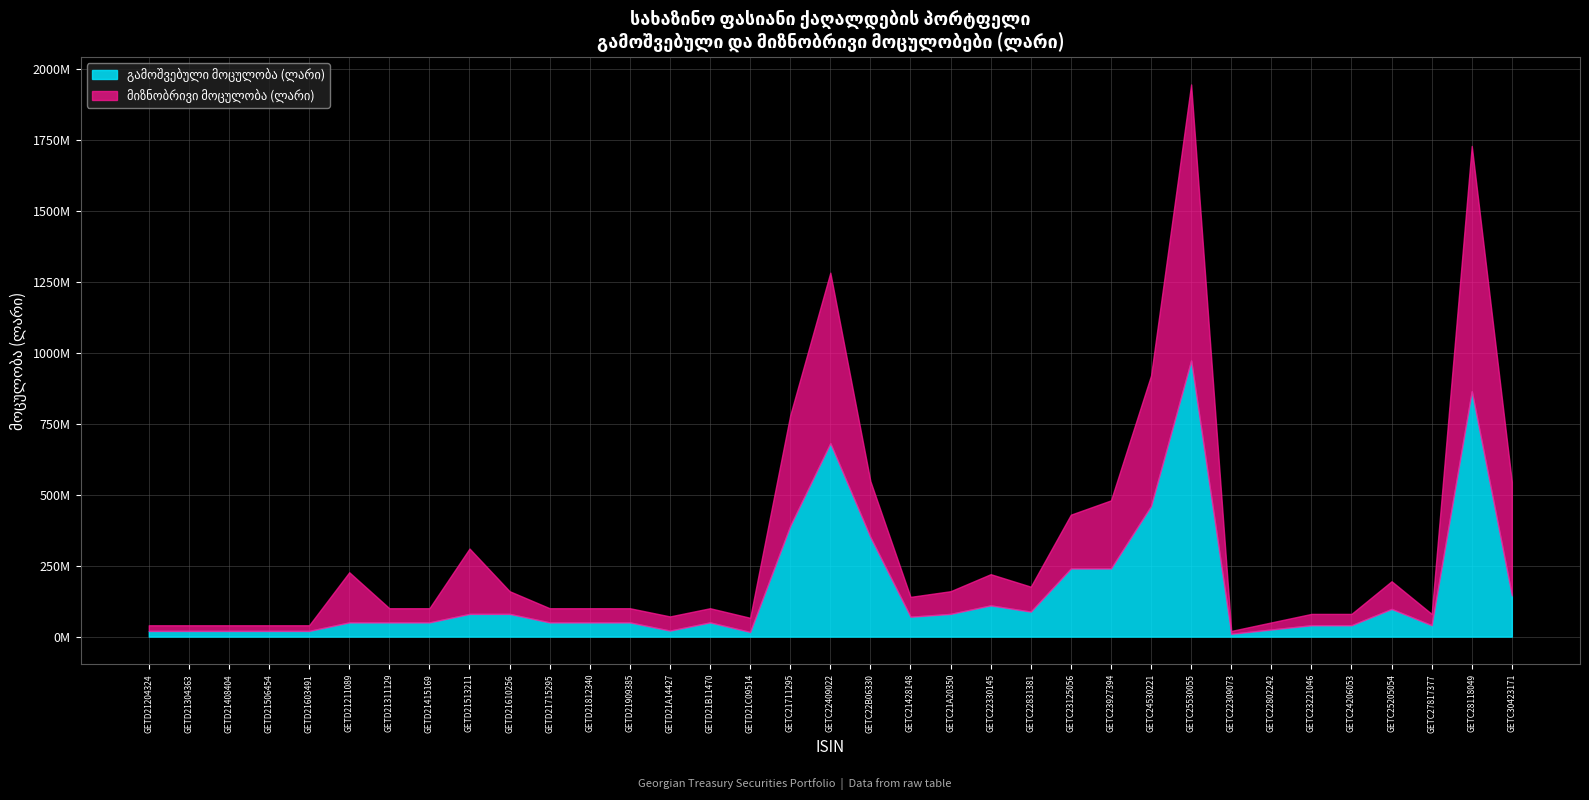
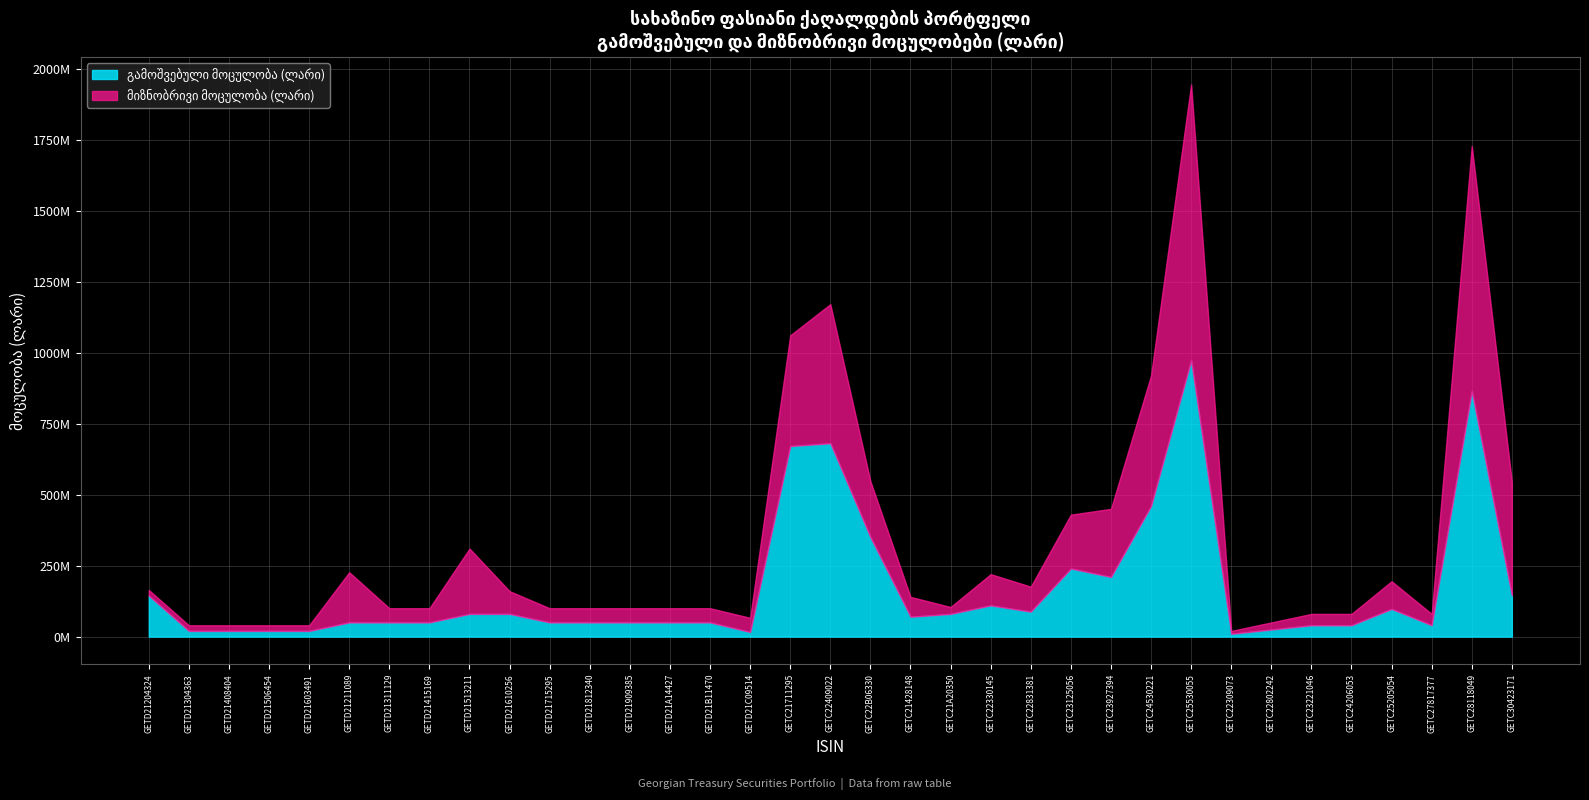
გამოშვებული მოცულობა (ლარი), GETD21204324: 20000000 -> 140000000
გამოშვებული მოცულობა (ლარი), GETD21A14427: 20000000 -> 50000000
გამოშვებული მოცულობა (ლარი), GETC21711295: 390000000 -> 670000000
მიზნობრივი მოცულობა (ლარი), GETC22409022: 600000000 -> 490000000
მიზნობრივი მოცულობა (ლარი), GETC21A20350: 80000000 -> 20000000
გამოშვებული მოცულობა (ლარი), GETC23927394: 240000000 -> 210000000
